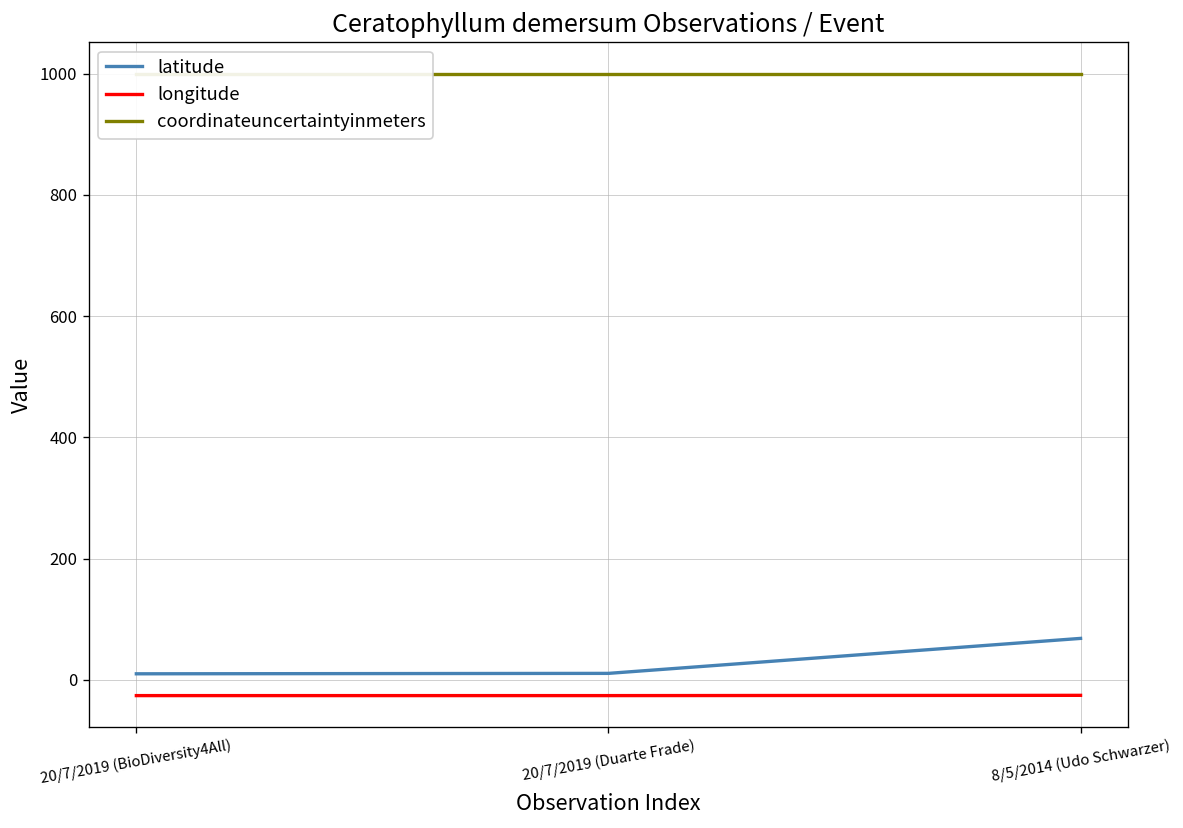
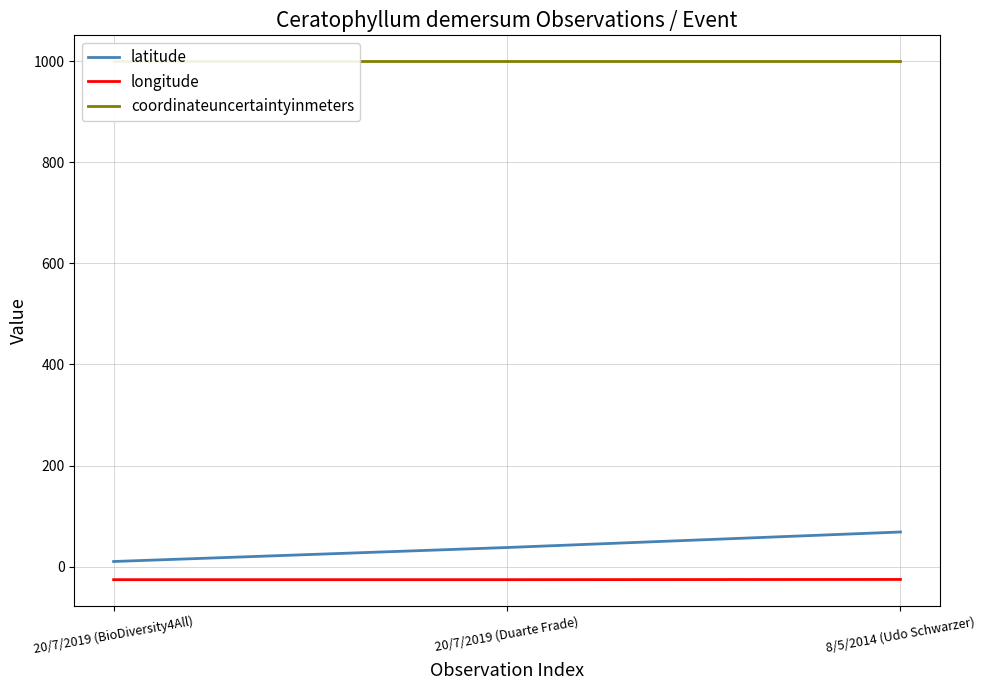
latitude, 20/7/2019 (Duarte Frade): 10 -> 40
